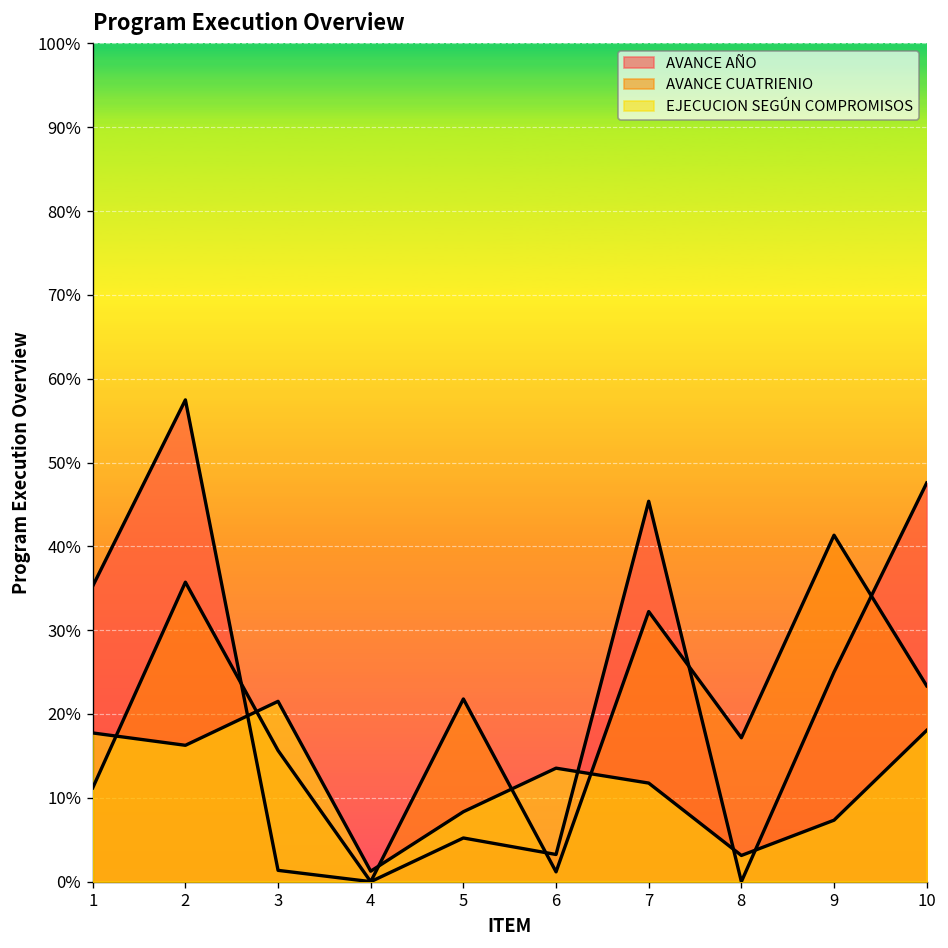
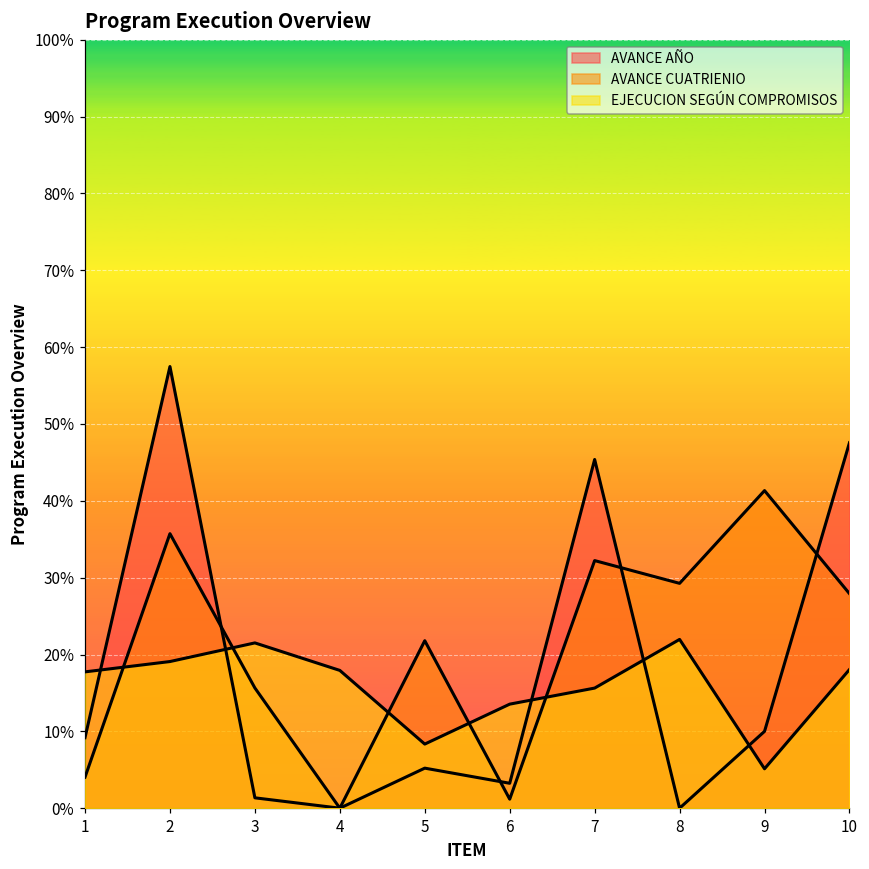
AVANCE AÑO, 1: 35% -> 9%
AVANCE CUATRIENIO, 1: 11% -> 4%
EJECUCION SEGÚN COMPROMISOS, 2: 16% -> 19%
EJECUCION SEGÚN COMPROMISOS, 4: 1% -> 18%
EJECUCION SEGÚN COMPROMISOS, 7: 12% -> 16%
AVANCE CUATRIENIO, 8: 17% -> 29%
EJECUCION SEGÚN COMPROMISOS, 8: 3% -> 22%
AVANCE AÑO, 9: 25% -> 10%
EJECUCION SEGÚN COMPROMISOS, 9: 7% -> 5%
AVANCE CUATRIENIO, 10: 23% -> 28%
